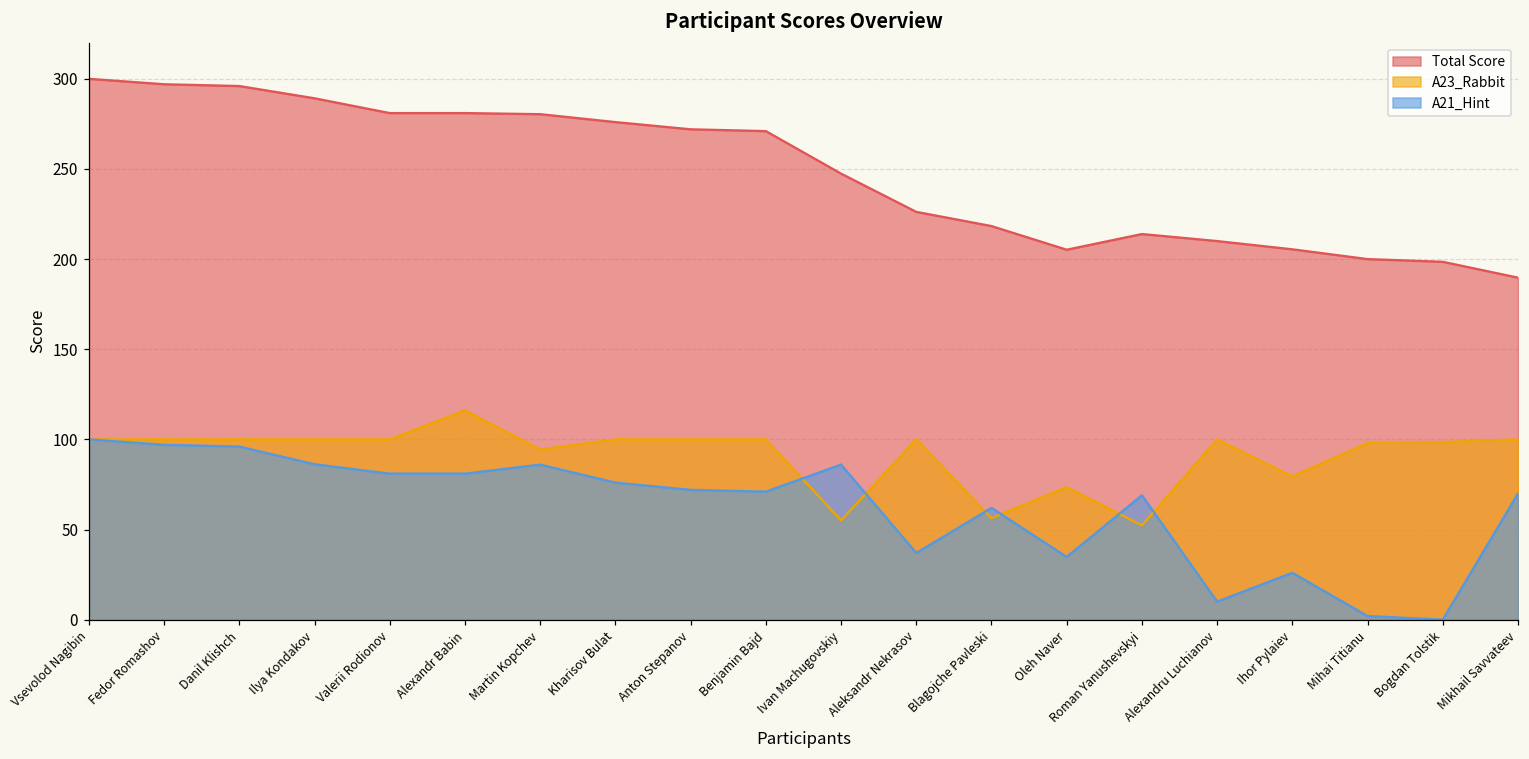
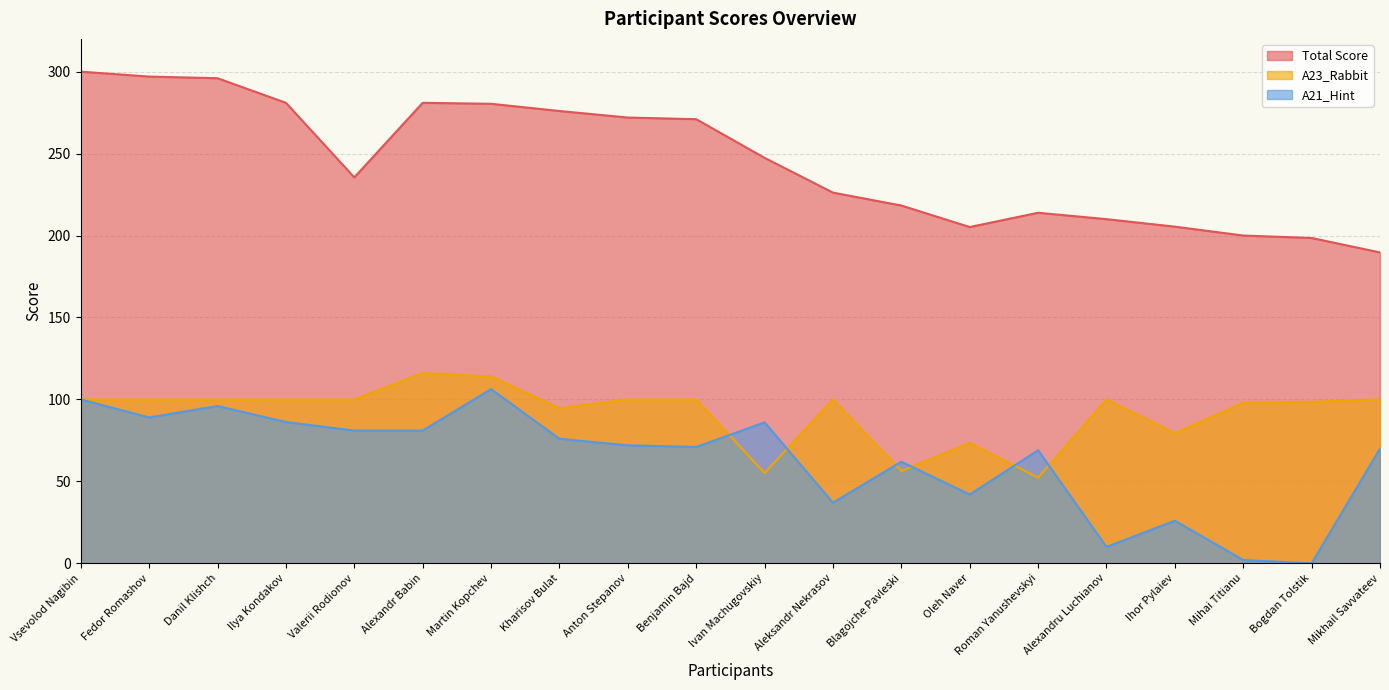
A21_Hint, Fedor Romashov: 97 -> 89
Total Score, Ilya Kondakov: 289 -> 281
Total Score, Valerii Rodionov: 281 -> 236
A23_Rabbit, Martin Kopchev: 94 -> 114
A21_Hint, Martin Kopchev: 86 -> 106
A23_Rabbit, Kharisov Bulat: 100 -> 95
A21_Hint, Oleh Naver: 35 -> 42
